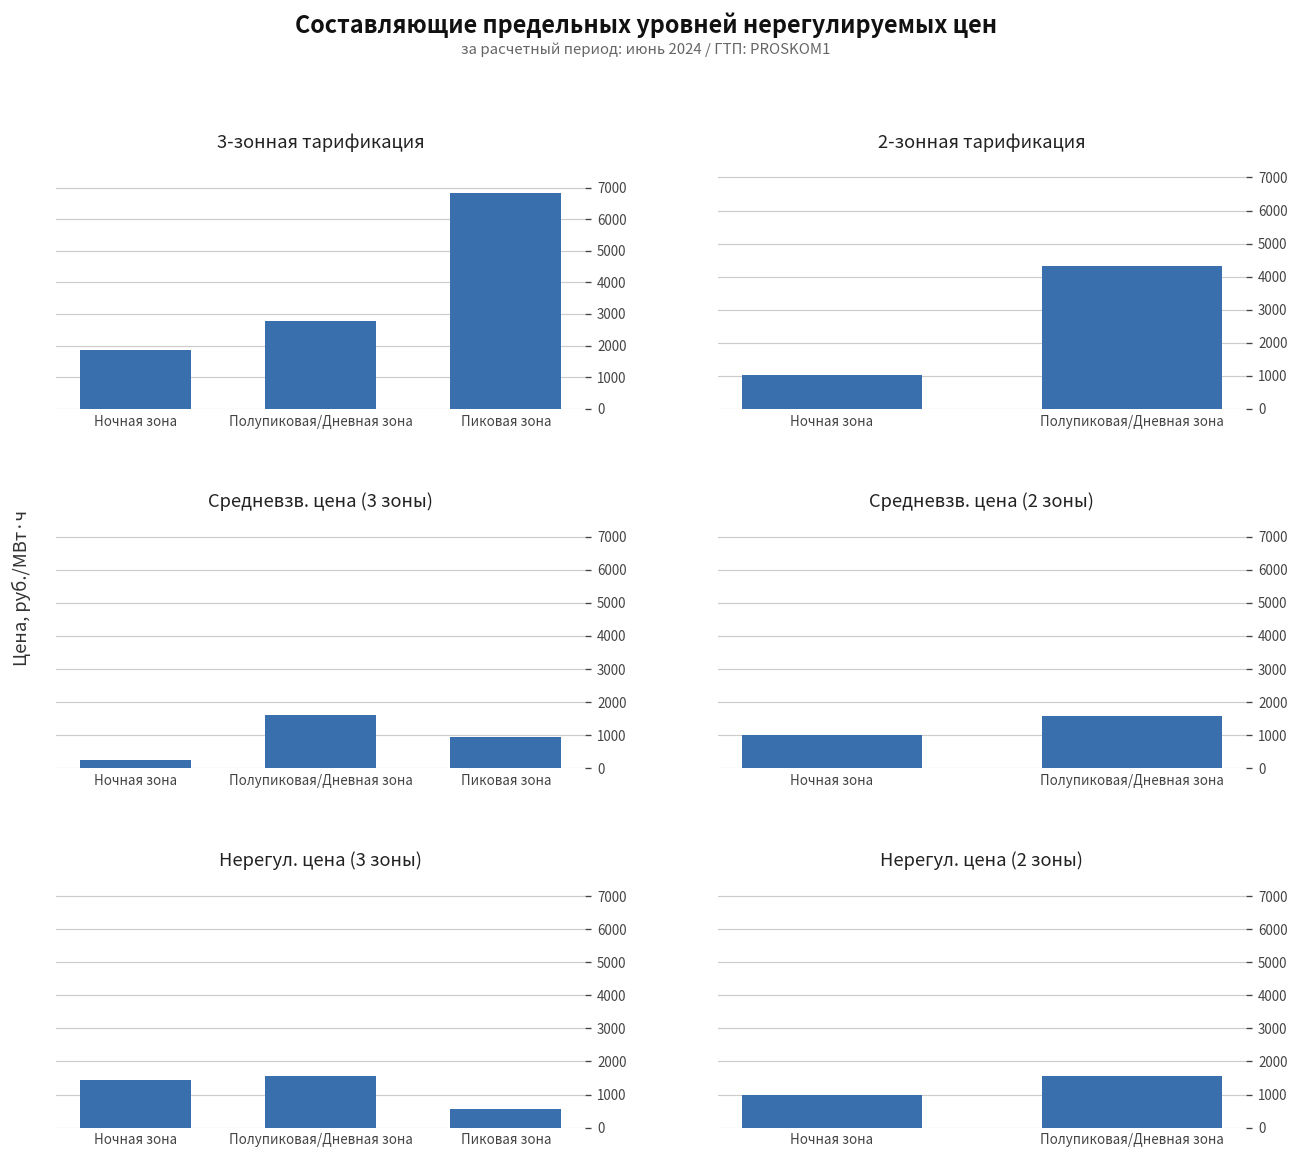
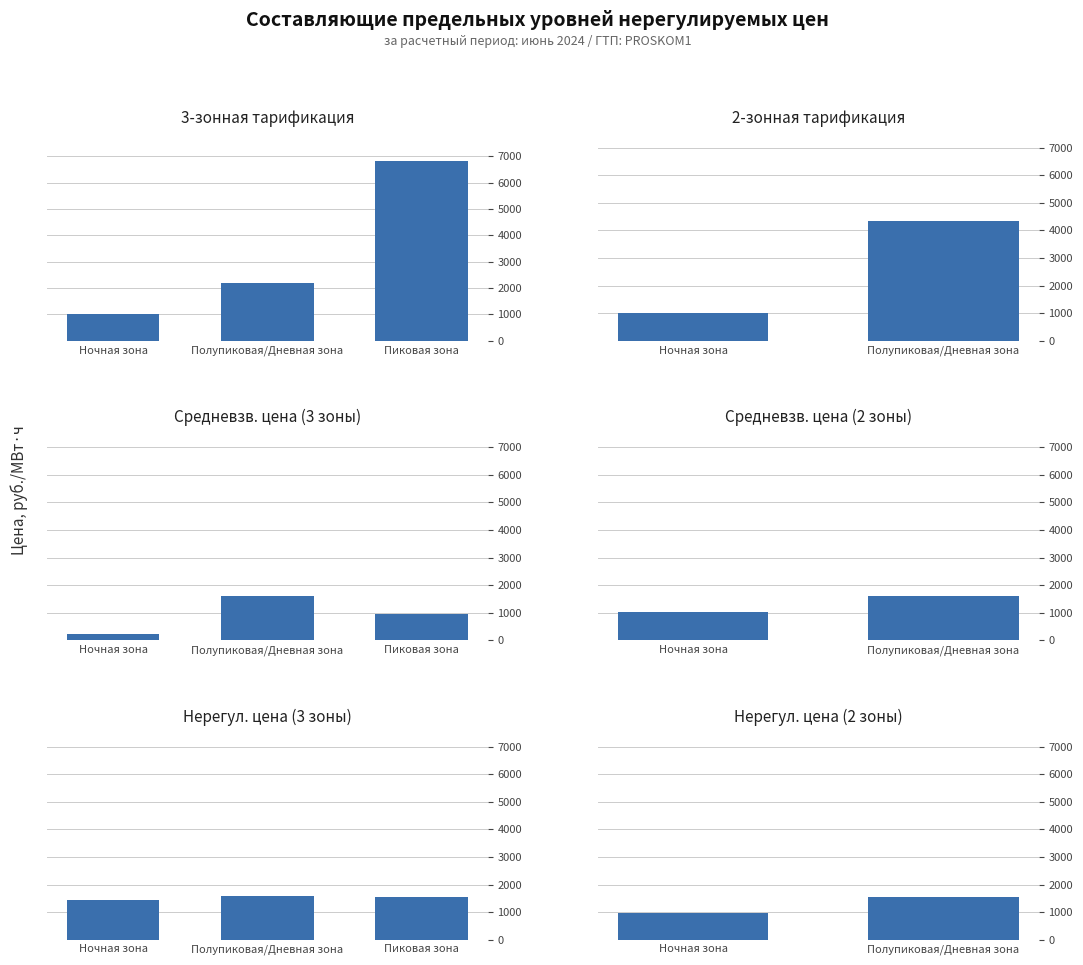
3-зонная тарификация, Ночная зона: 1900 -> 1000
3-зонная тарификация, Полупиковая/Дневная зона: 2800 -> 2200
Нерегул. цена (3 зоны), Пиковая зона: 600 -> 1500
